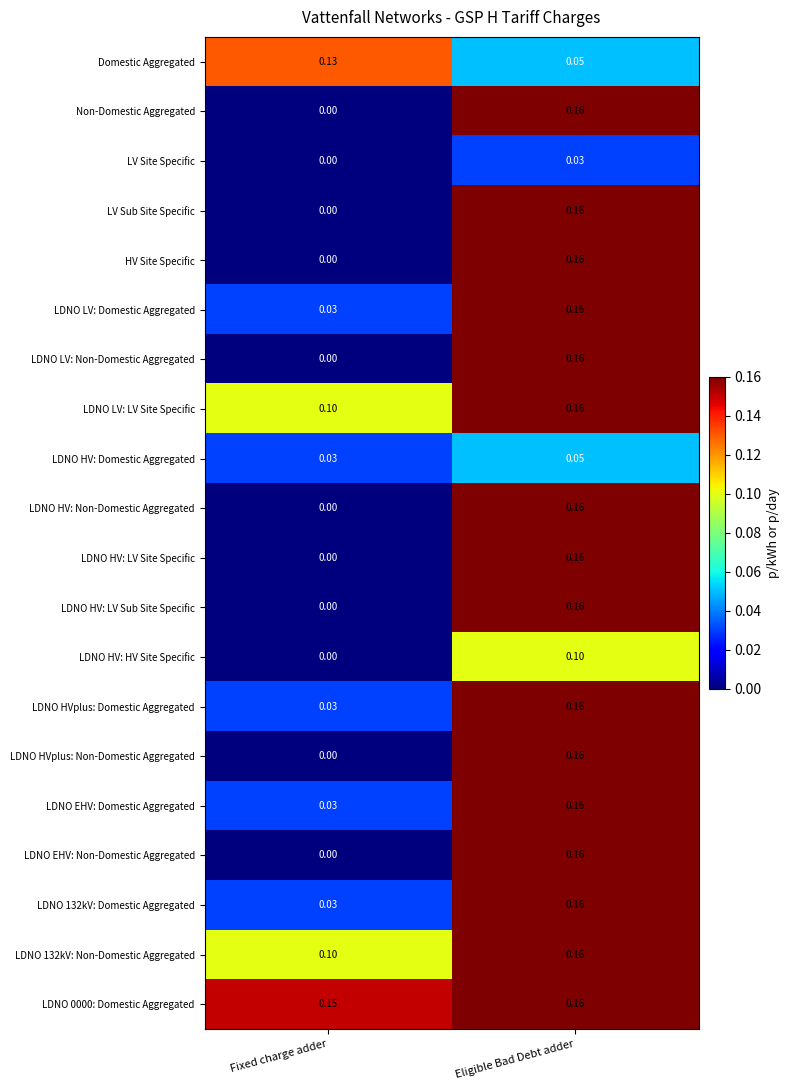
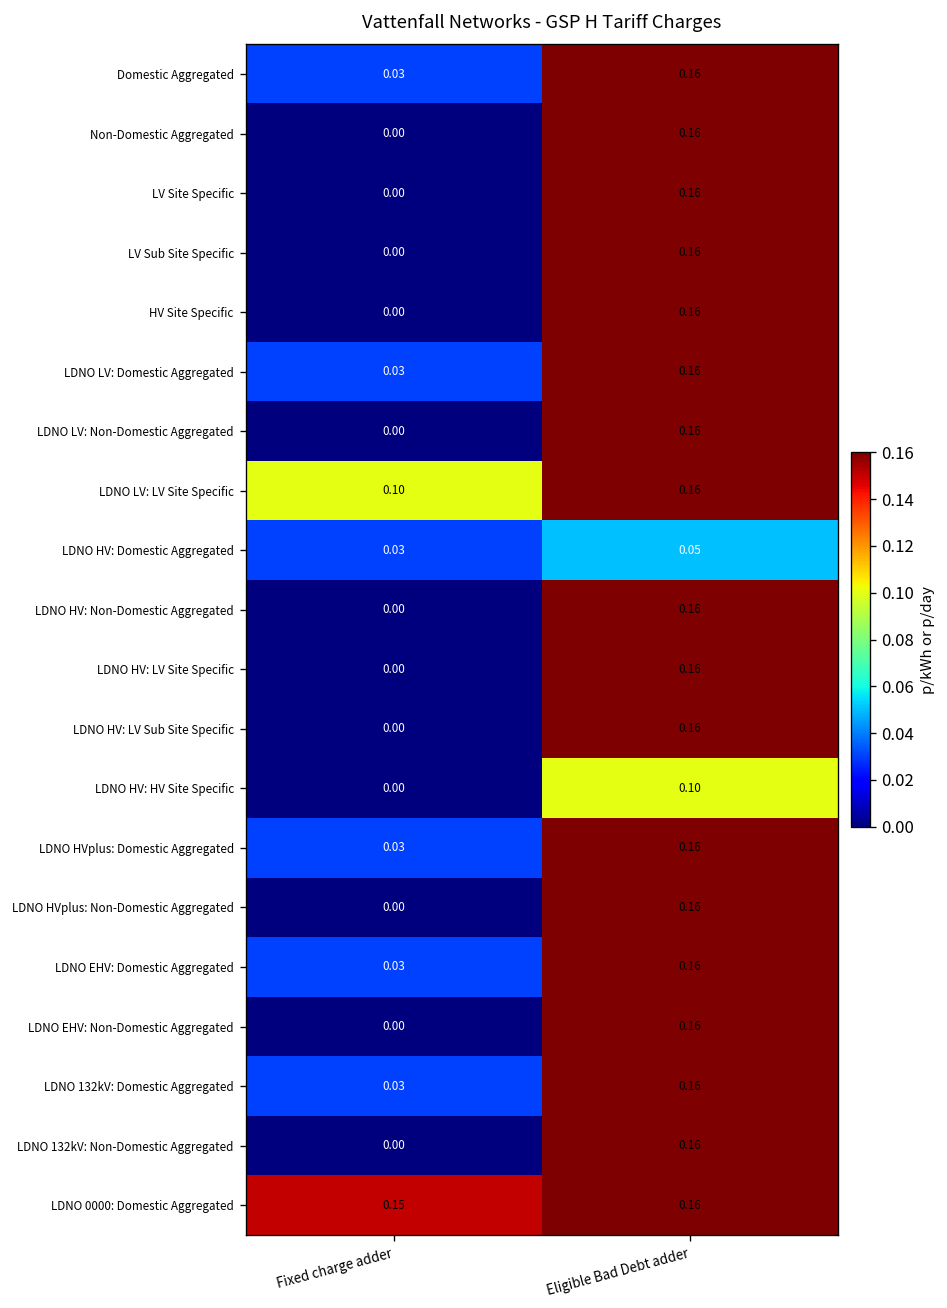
Domestic Aggregated, Fixed charge adder: 0.13 -> 0.03
Domestic Aggregated, Eligible Bad Debt adder: 0.05 -> 0.16
LV Site Specific, Eligible Bad Debt adder: 0.03 -> 0.16
LDNO 132kV: Non-Domestic Aggregated, Fixed charge adder: 0.10 -> 0.00
